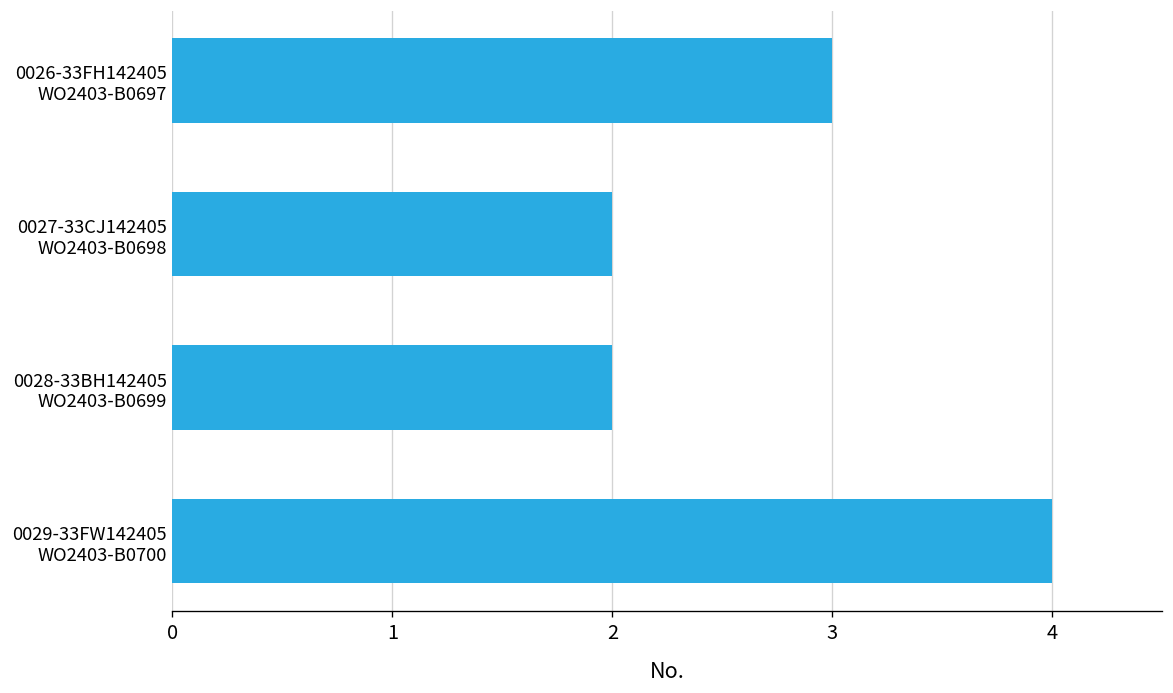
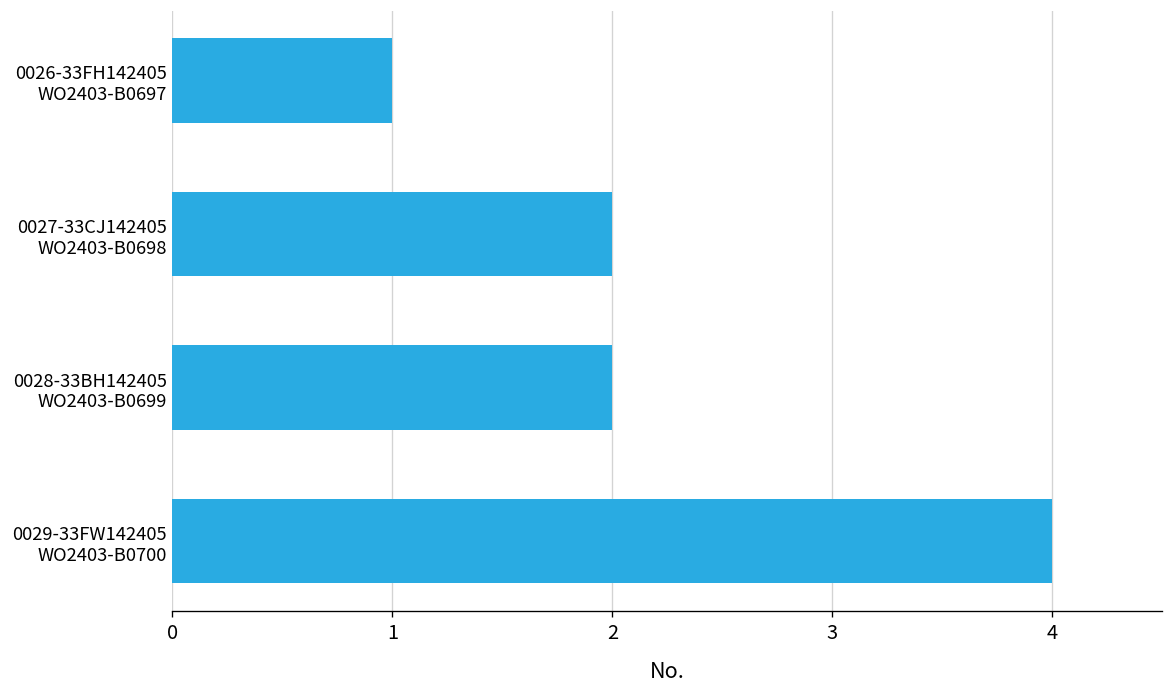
0026-33FH142405 WO2403-B0697: 3 -> 1
